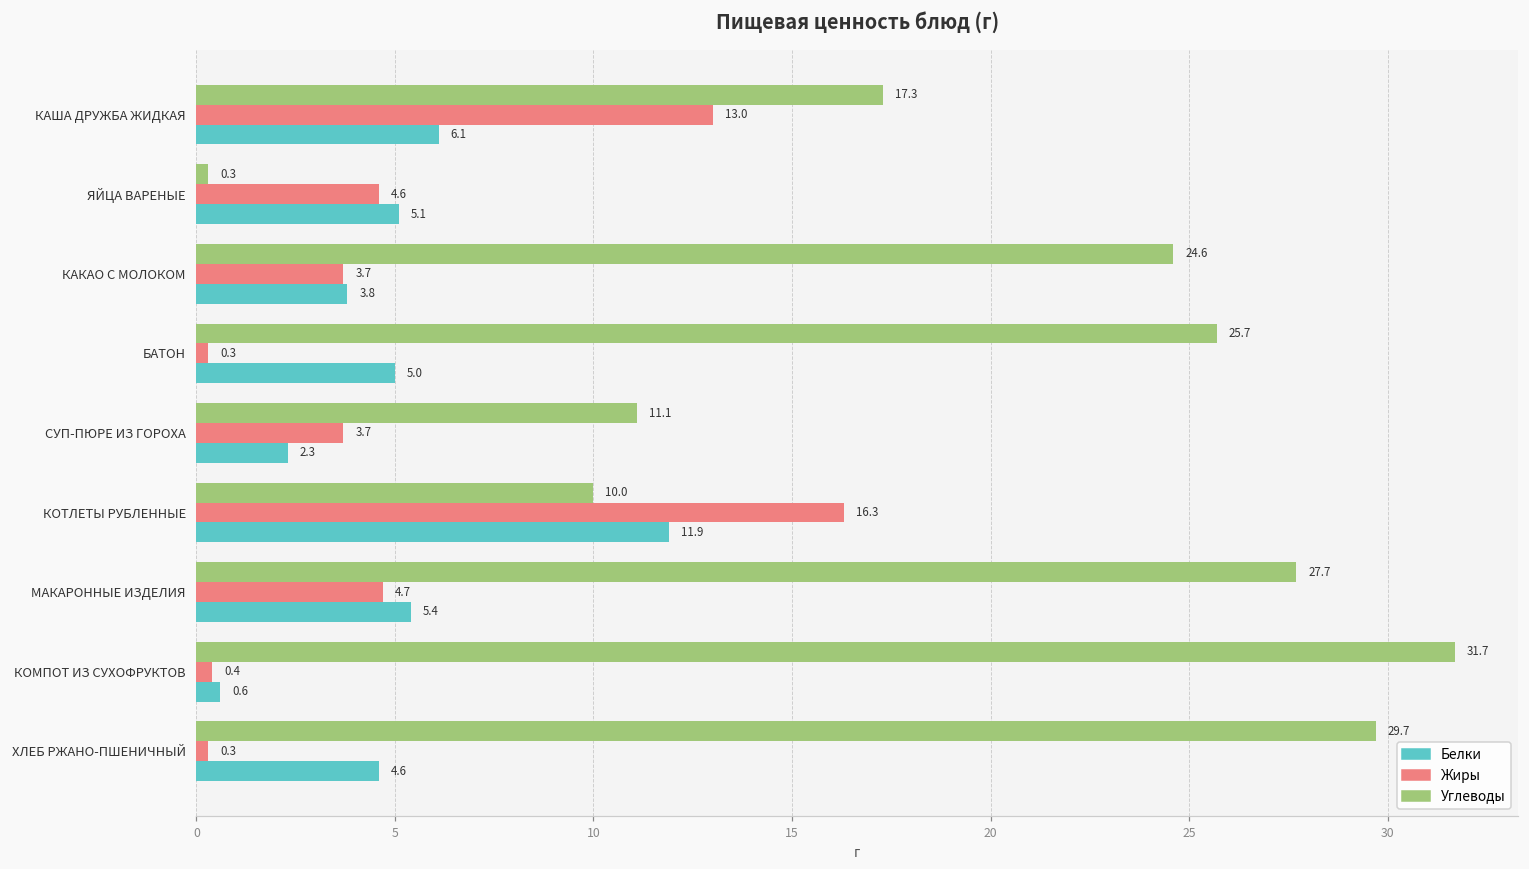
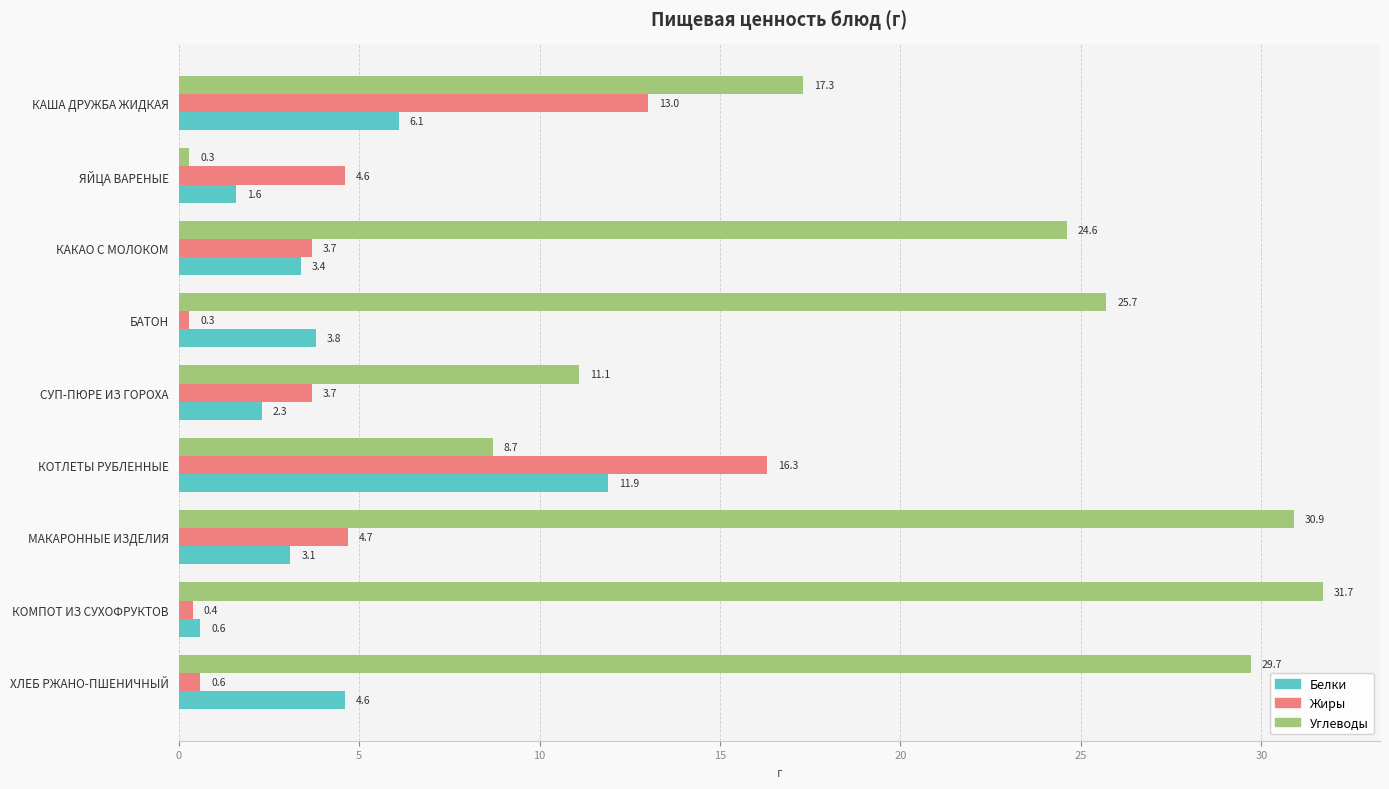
Белки, ЯЙЦА ВАРЕНЫЕ: 5.1 -> 1.6
Белки, КАКАО С МОЛОКОМ: 3.8 -> 3.4
Белки, БАТОН: 5.0 -> 3.8
Углеводы, КОТЛЕТЫ РУБЛЕННЫЕ: 10.0 -> 8.7
Углеводы, МАКАРОННЫЕ ИЗДЕЛИЯ: 27.7 -> 30.9
Белки, МАКАРОННЫЕ ИЗДЕЛИЯ: 5.4 -> 3.1
Жиры, ХЛЕБ РЖАНО-ПШЕНИЧНЫЙ: 0.3 -> 0.6
